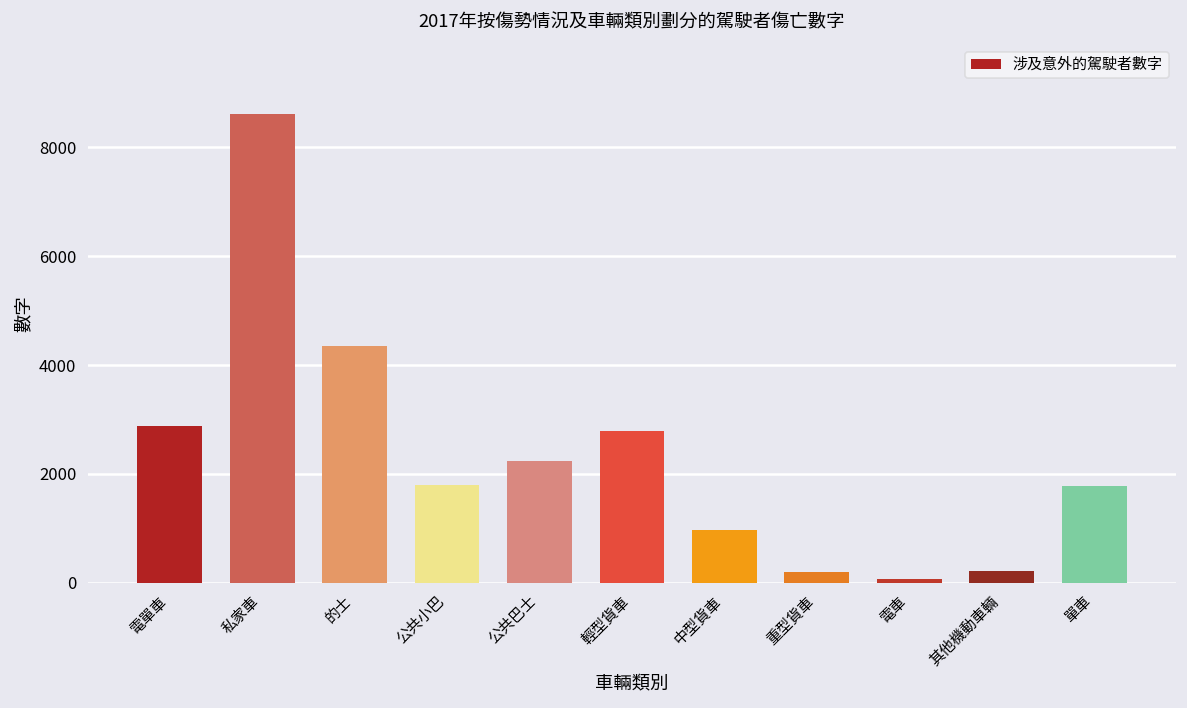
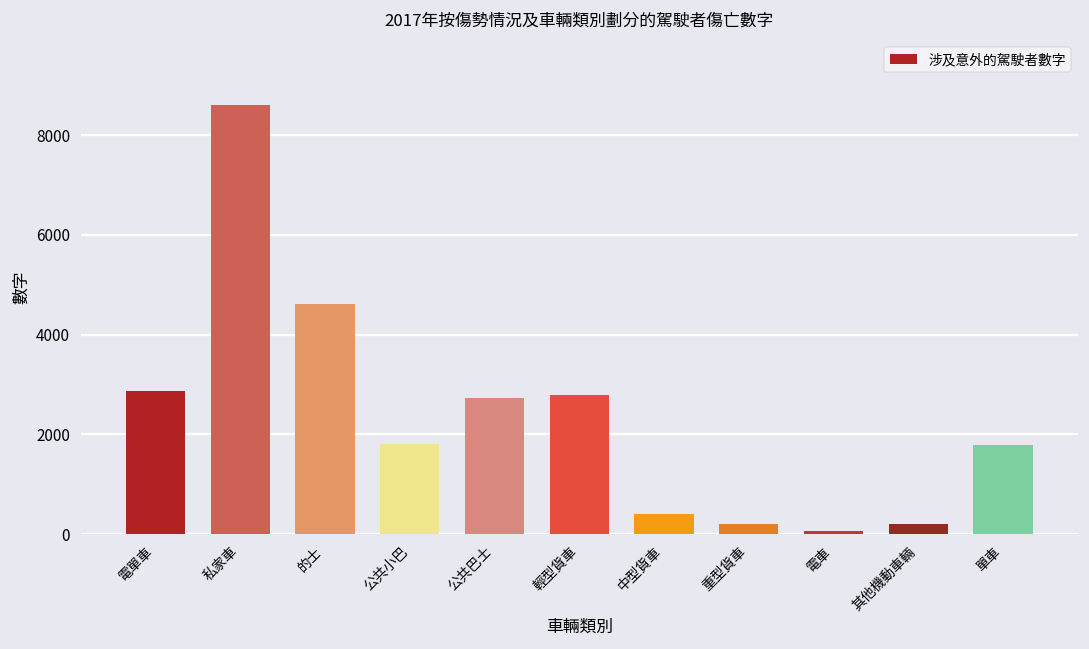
的士: 4400 -> 4600
公共巴士: 2200 -> 2700
中型貨車: 1000 -> 400
